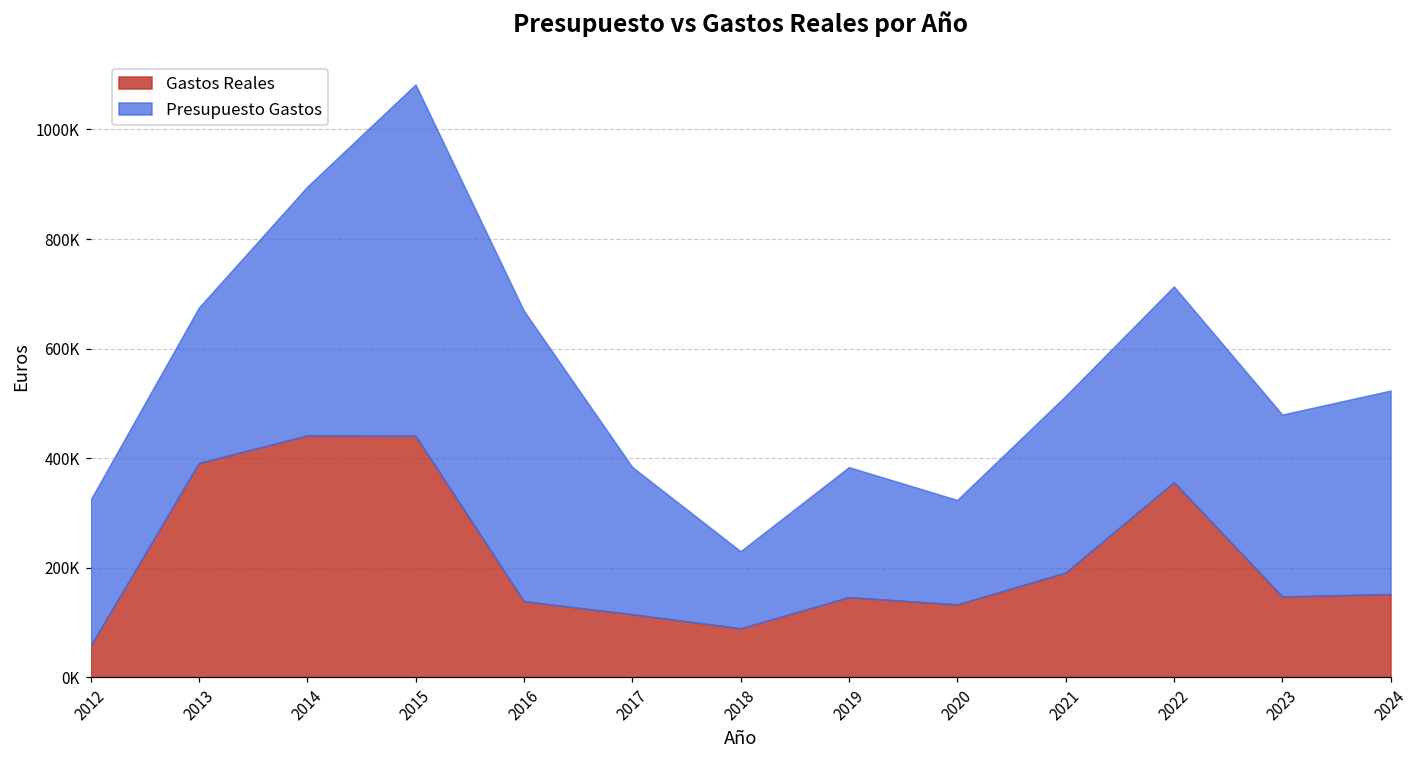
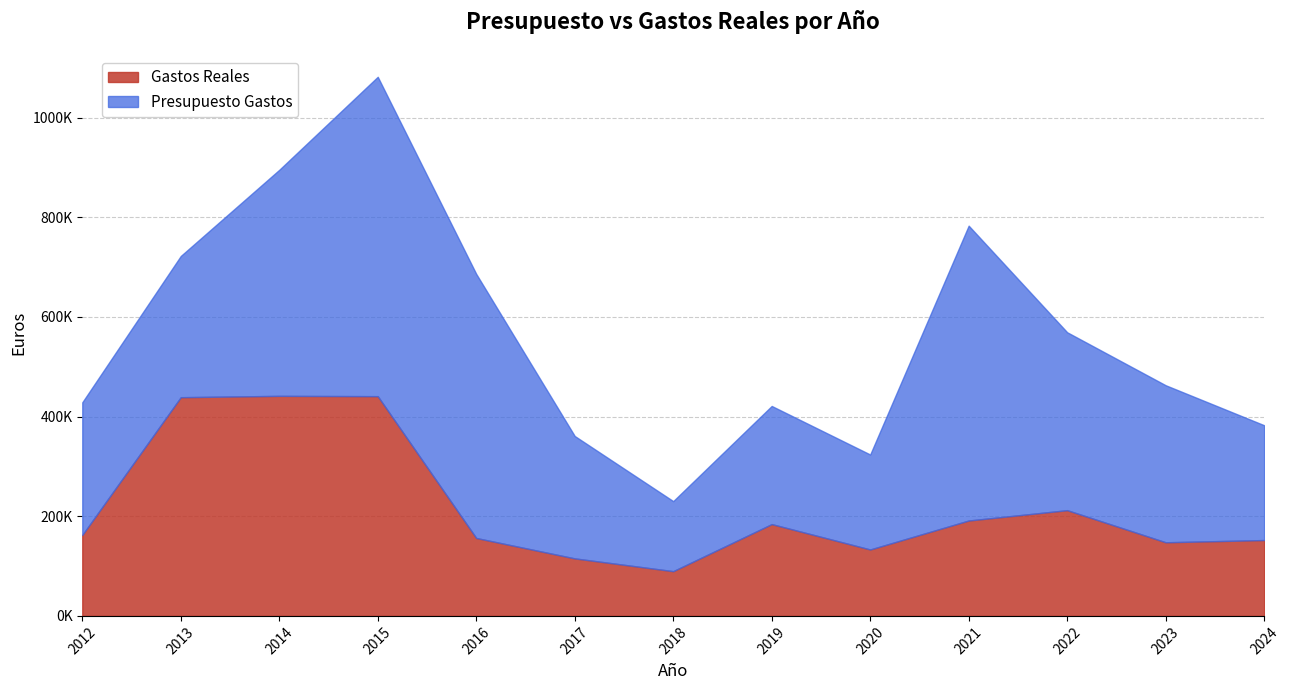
Gastos Reales, 2012: 60000 -> 160000
Gastos Reales, 2013: 390000 -> 440000
Gastos Reales, 2016: 140000 -> 160000
Presupuesto Gastos, 2017: 270000 -> 250000
Gastos Reales, 2019: 150000 -> 180000
Presupuesto Gastos, 2021: 320000 -> 590000
Gastos Reales, 2022: 360000 -> 210000
Presupuesto Gastos, 2023: 330000 -> 320000
Presupuesto Gastos, 2024: 370000 -> 230000
